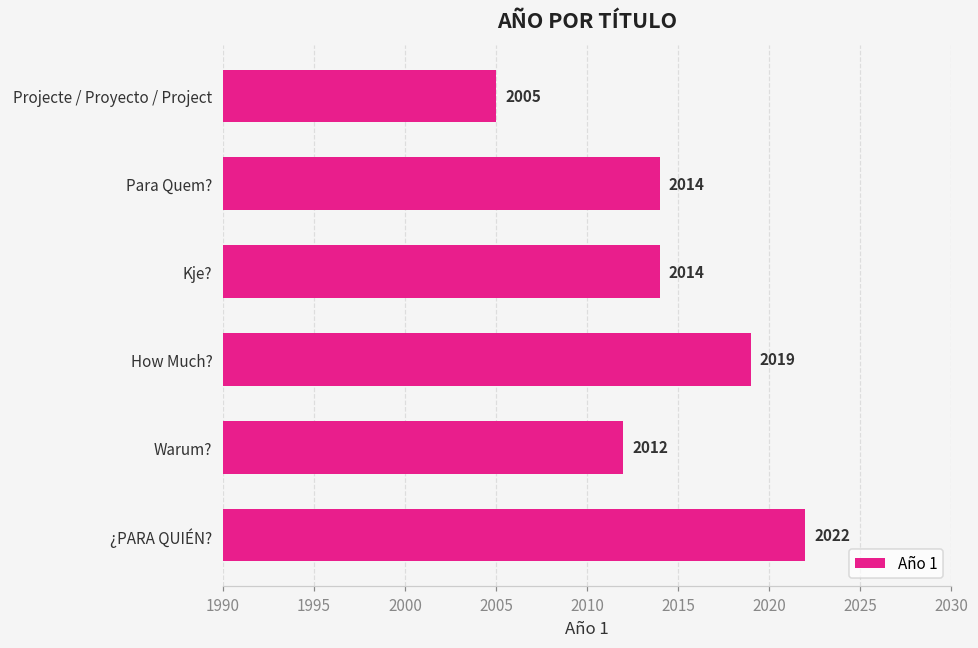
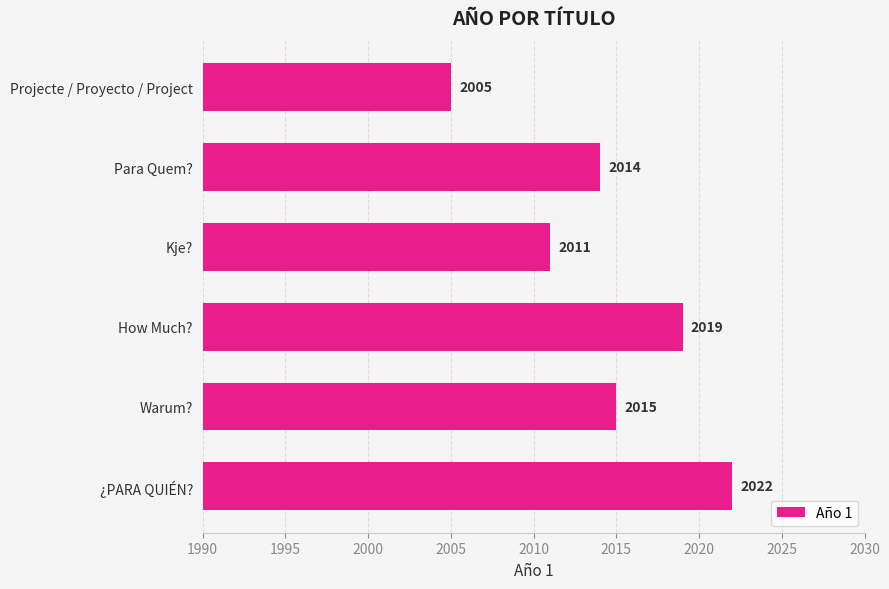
Kje?: 2014 -> 2011
Warum?: 2012 -> 2015
